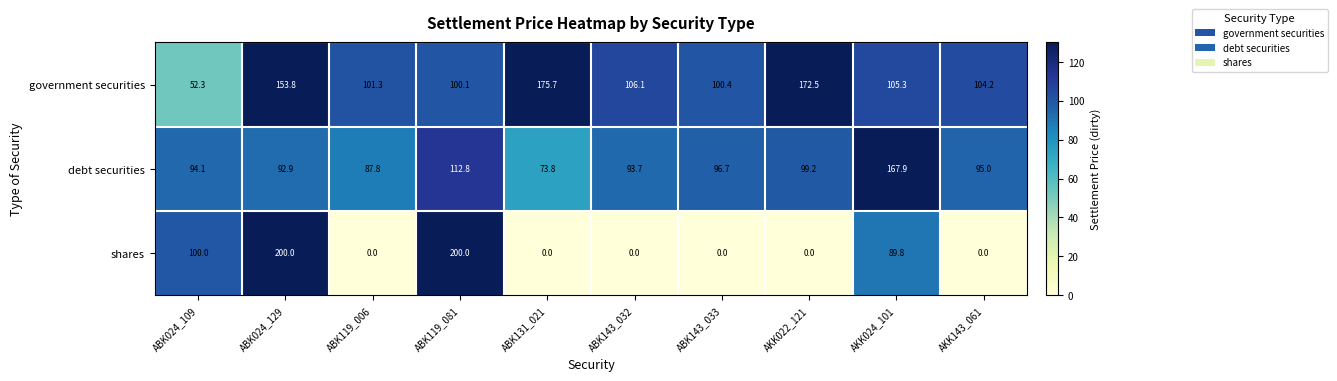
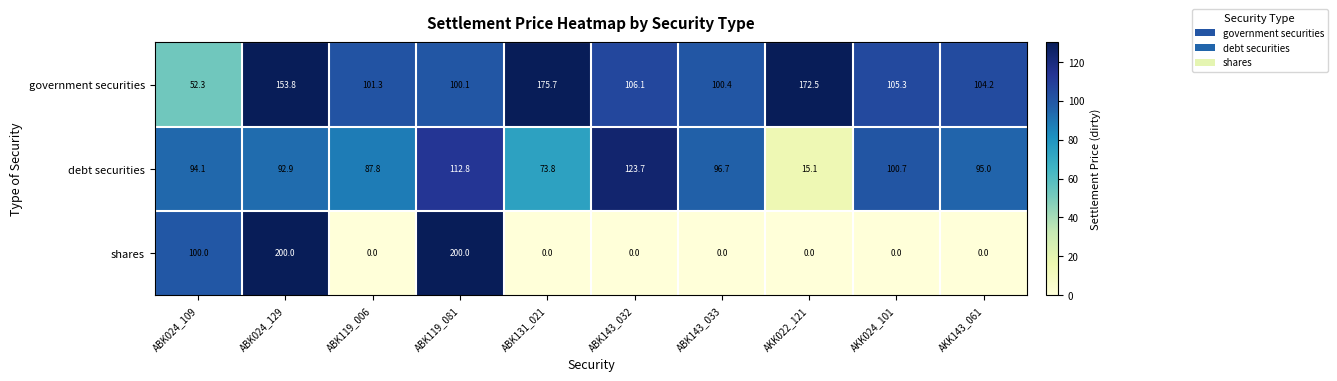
debt securities, ABK143_032: 93.7 -> 123.7
debt securities, AKK022_121: 99.2 -> 15.1
debt securities, AKK024_101: 167.9 -> 100.7
shares, AKK024_101: 89.8 -> 0.0
